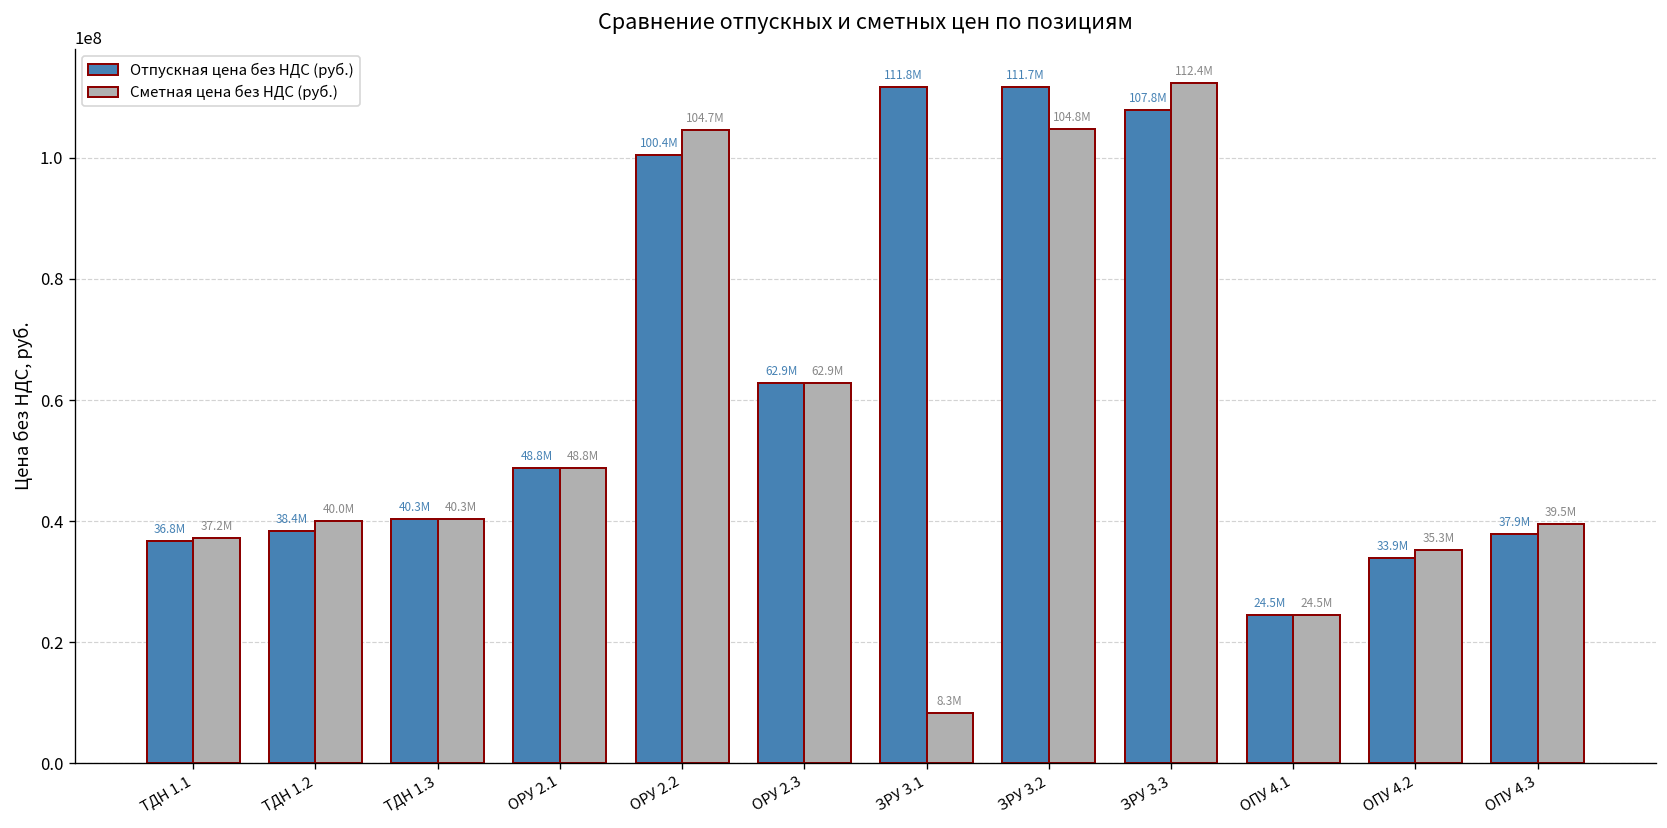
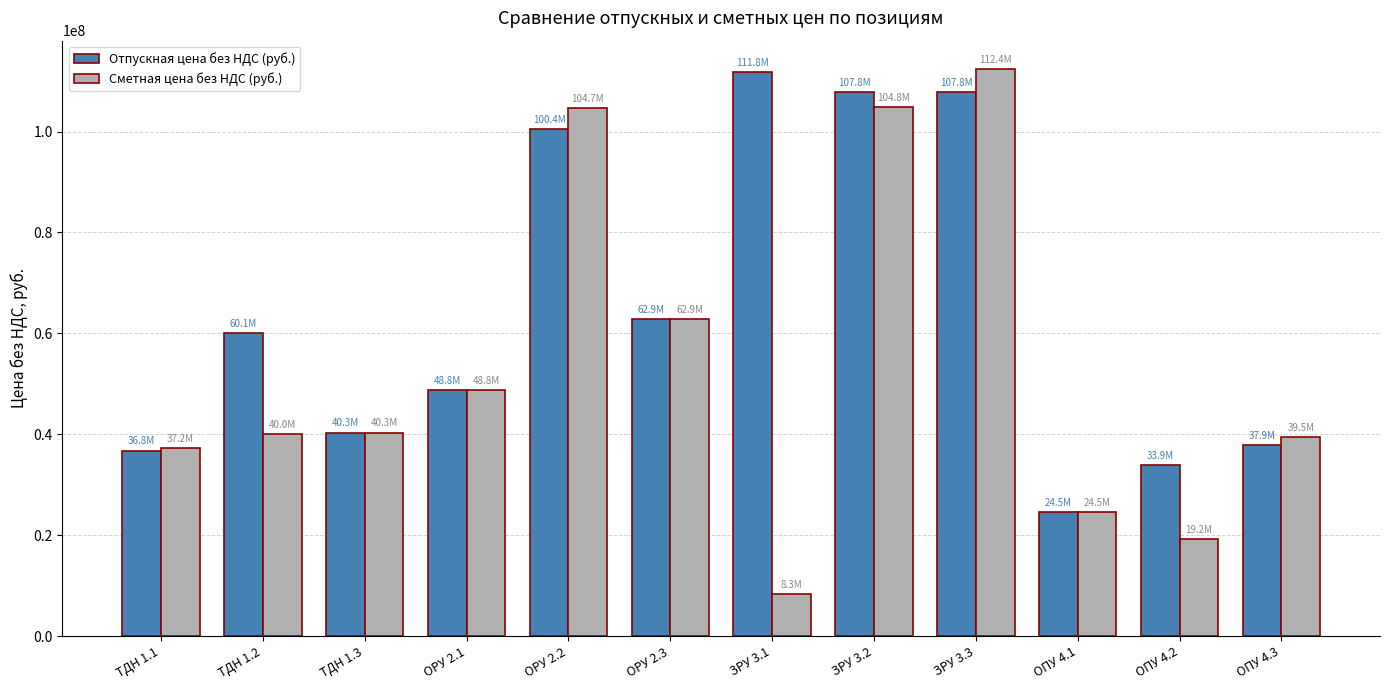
Отпускная цена без НДС (руб.), ТДН 1.2: 38.4M -> 60.1M
Отпускная цена без НДС (руб.), ЗРУ 3.2: 111.7M -> 107.8M
Сметная цена без НДС (руб.), ОПУ 4.2: 35.3M -> 19.2M
